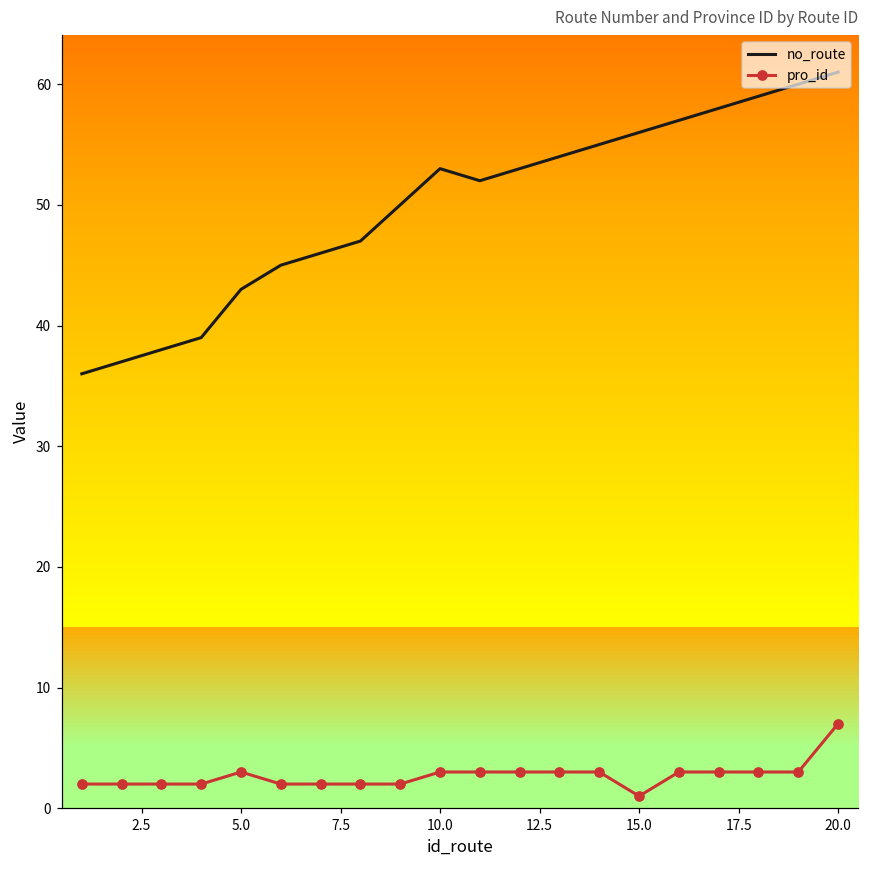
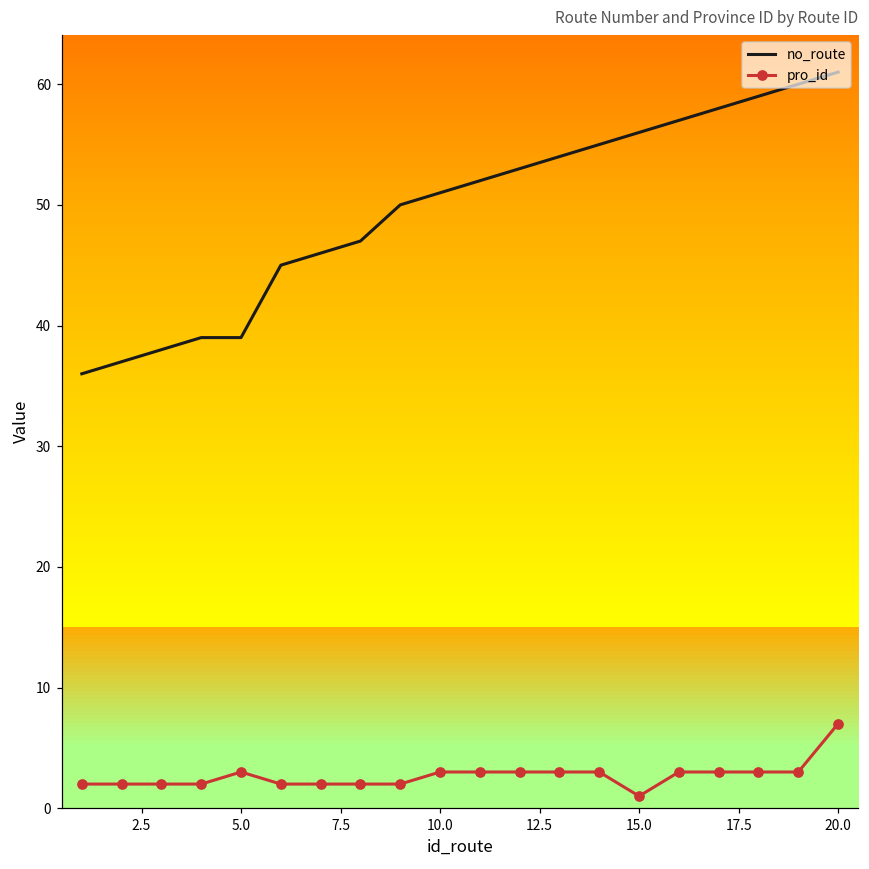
no_route, 5.0: 43 -> 39
no_route, 10.0: 53 -> 51
